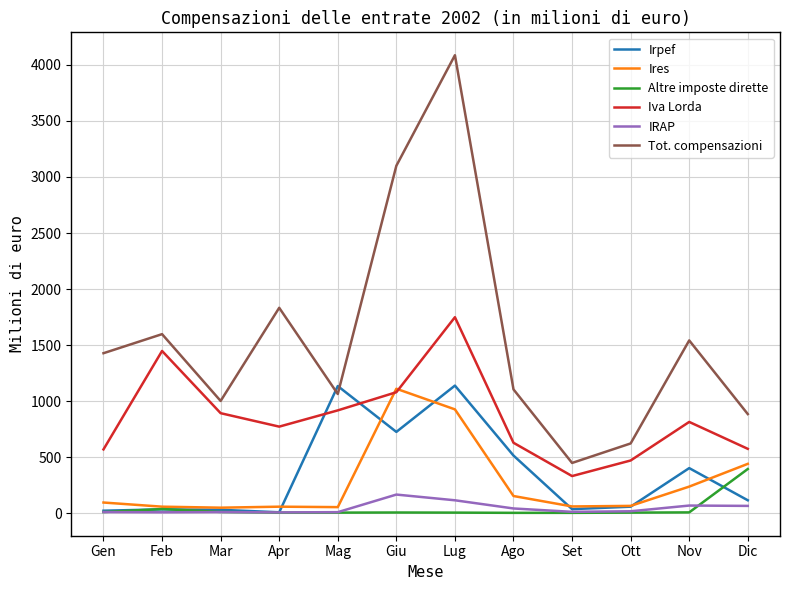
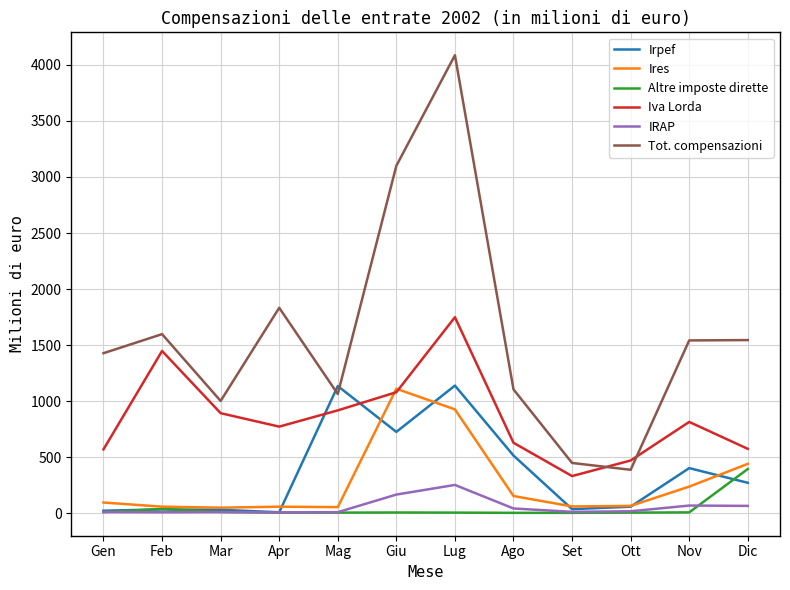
IRAP, Lug: 120 -> 250
Tot. compensazioni, Ott: 620 -> 390
Irpef, Dic: 120 -> 270
Tot. compensazioni, Dic: 890 -> 1550
